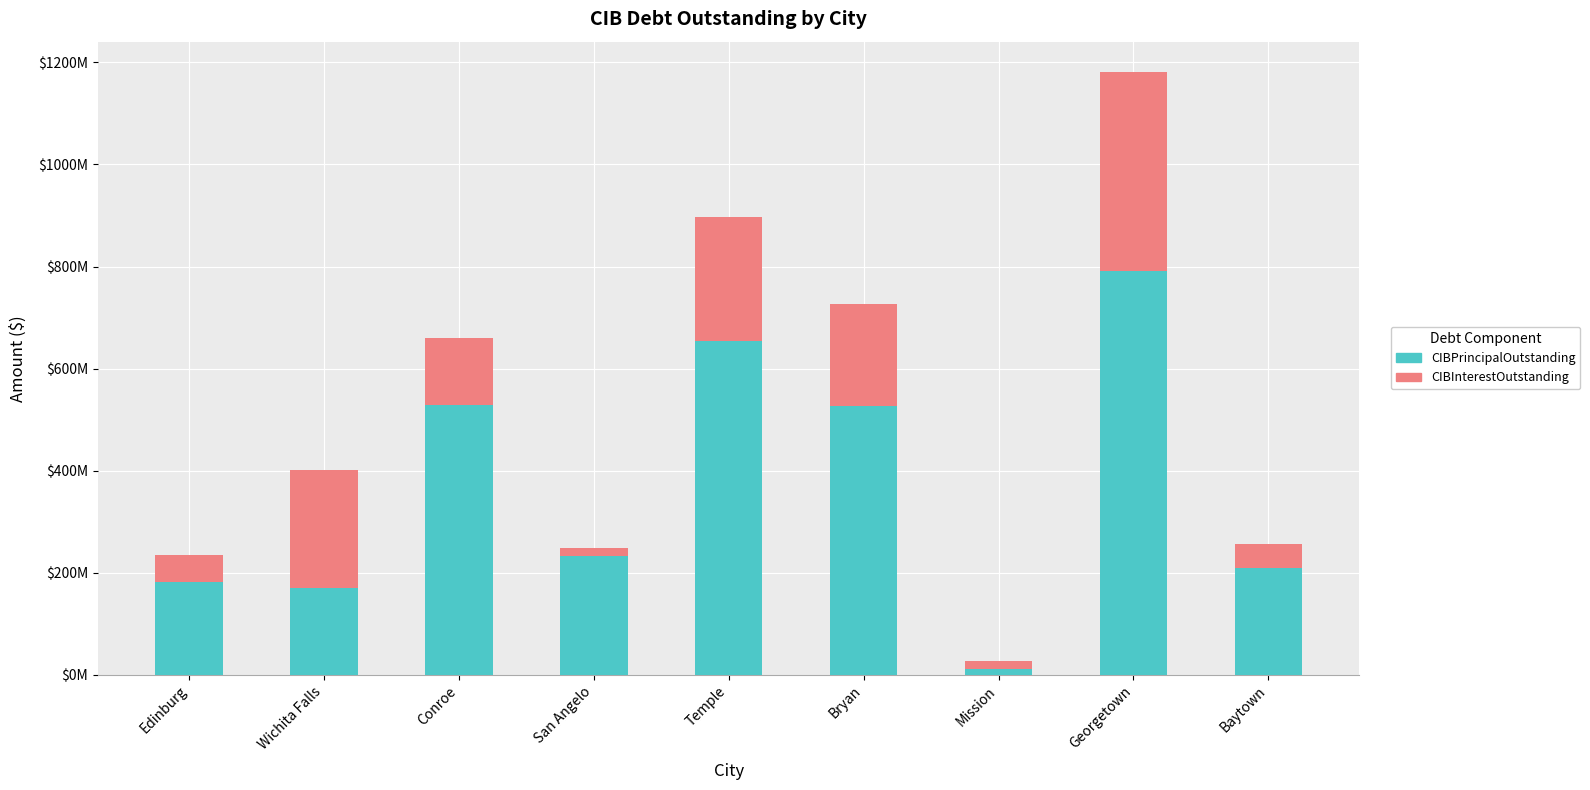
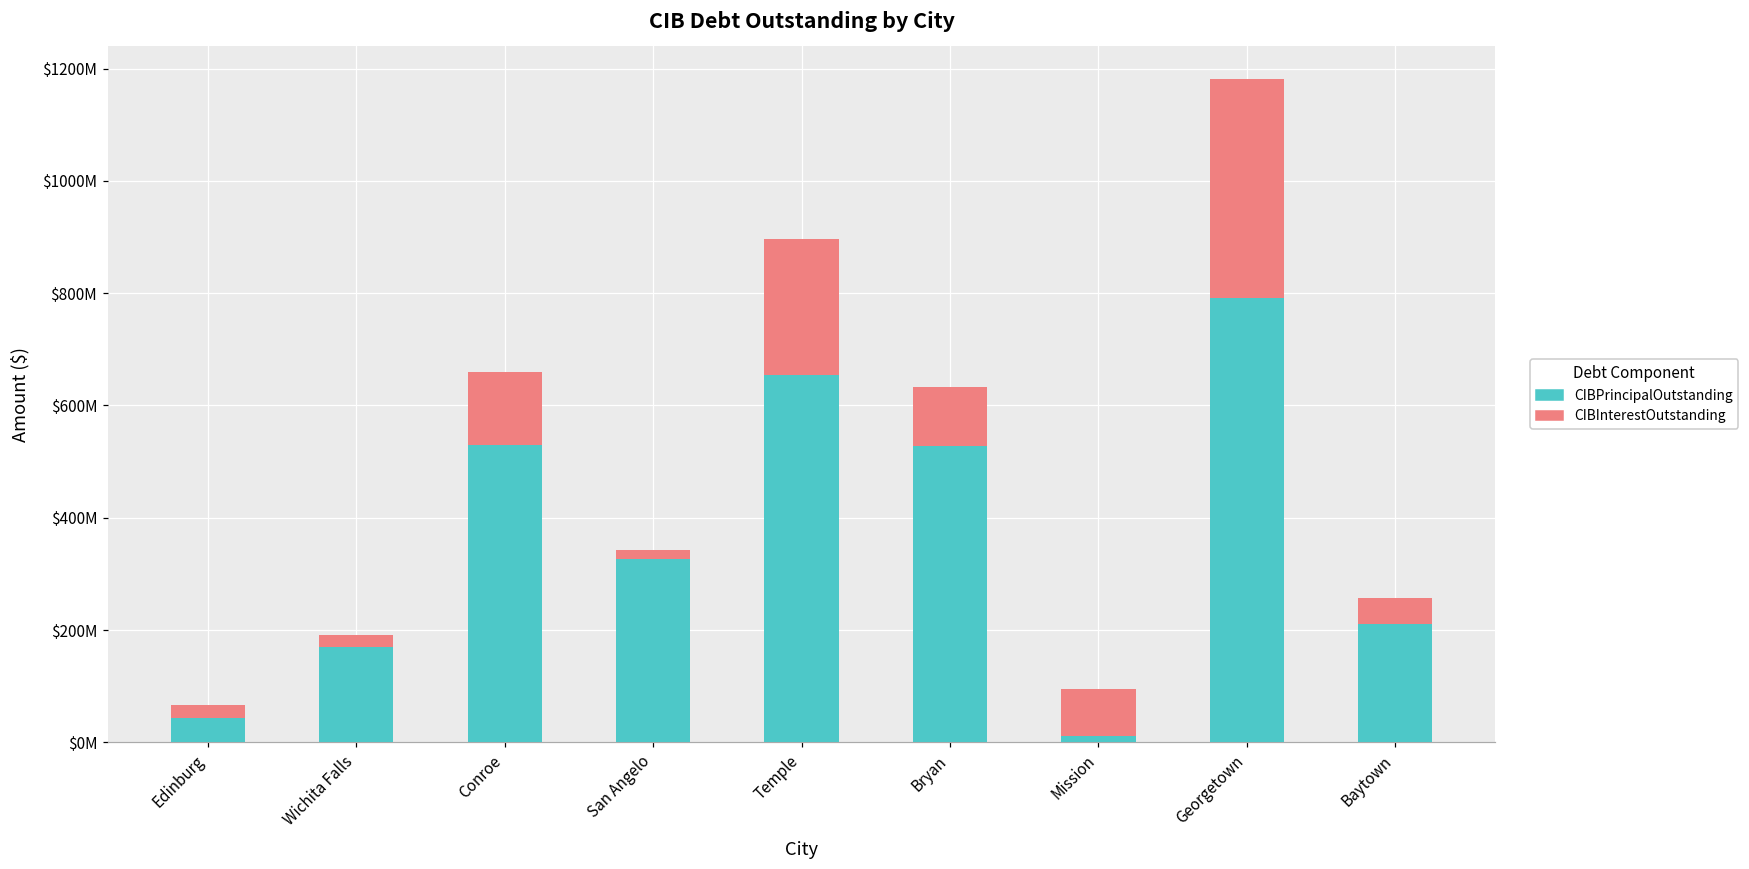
CIBPrincipalOutstanding, Edinburg: $180000000 -> $40000000
CIBInterestOutstanding, Edinburg: $50000000 -> $20000000
CIBInterestOutstanding, Wichita Falls: $230000000 -> $20000000
CIBPrincipalOutstanding, San Angelo: $230000000 -> $330000000
CIBInterestOutstanding, Bryan: $200000000 -> $110000000
CIBInterestOutstanding, Mission: $20000000 -> $80000000
